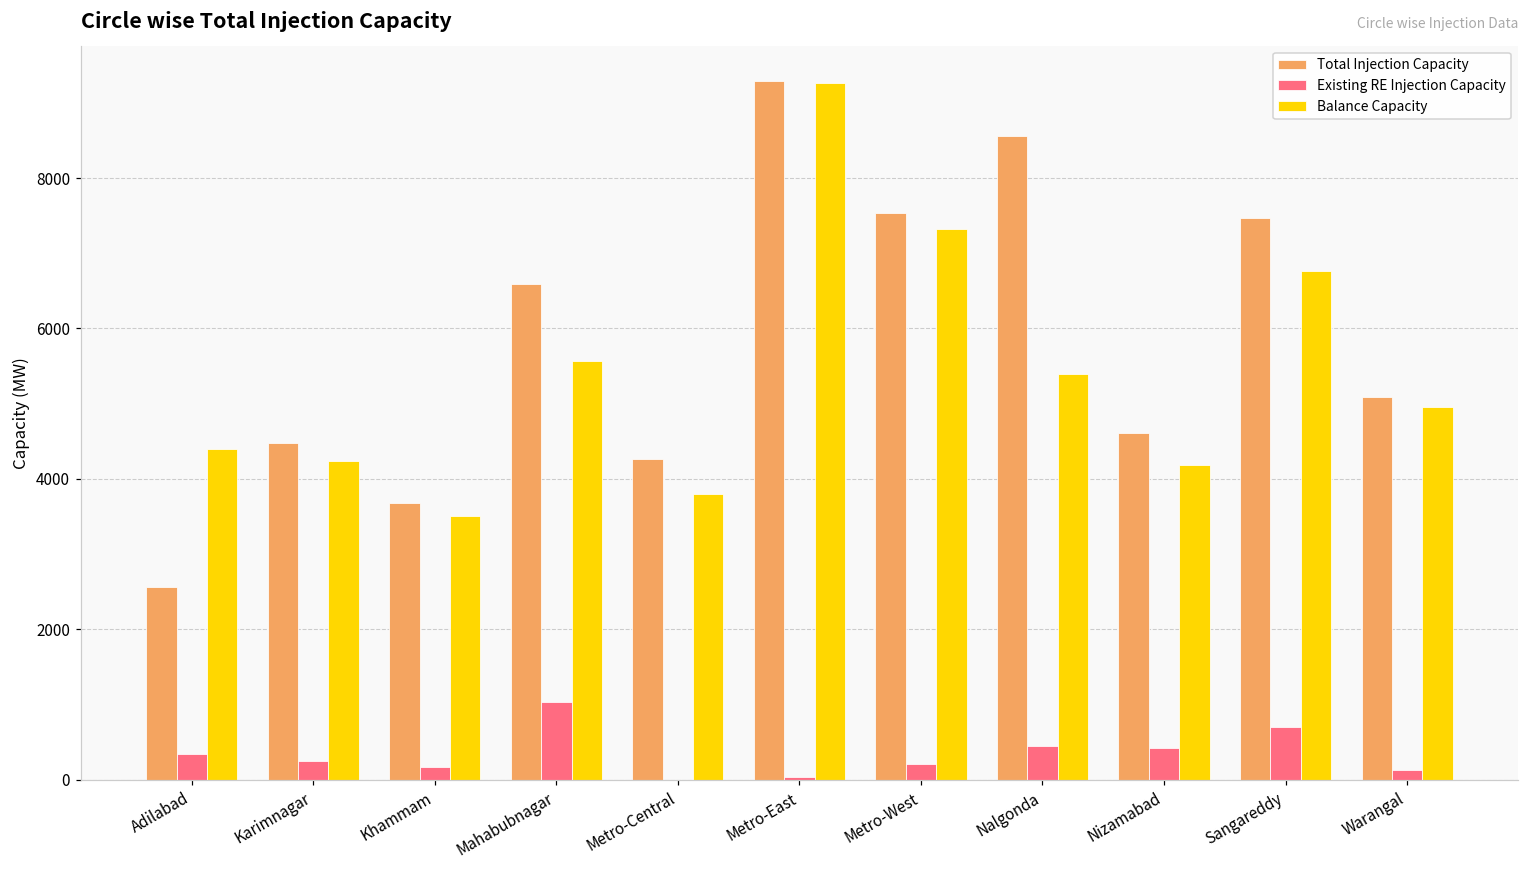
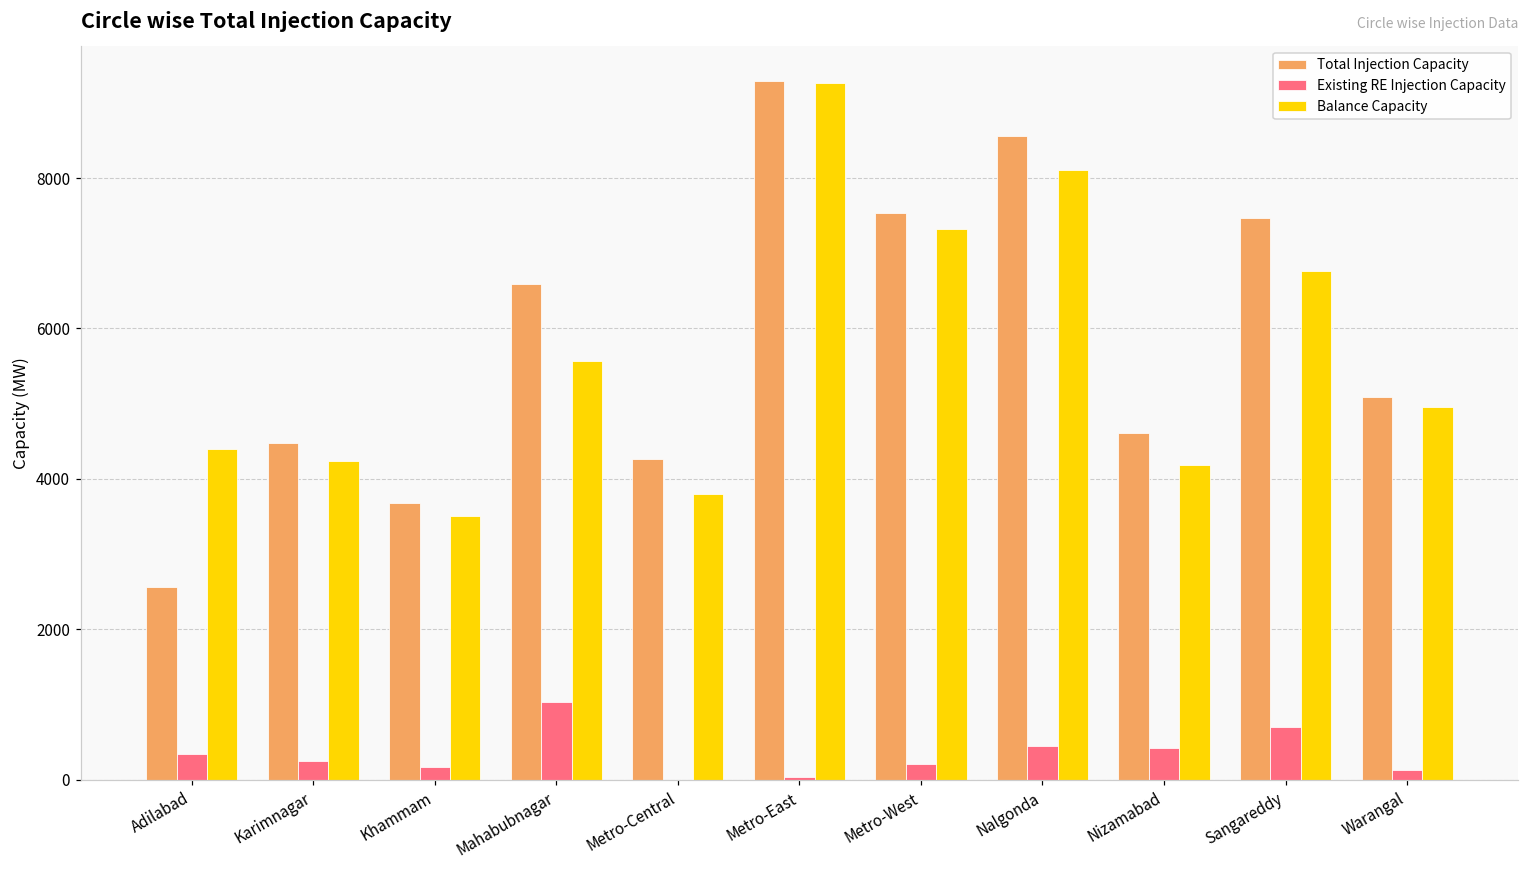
Balance Capacity, Nalgonda: 5400 -> 8100
